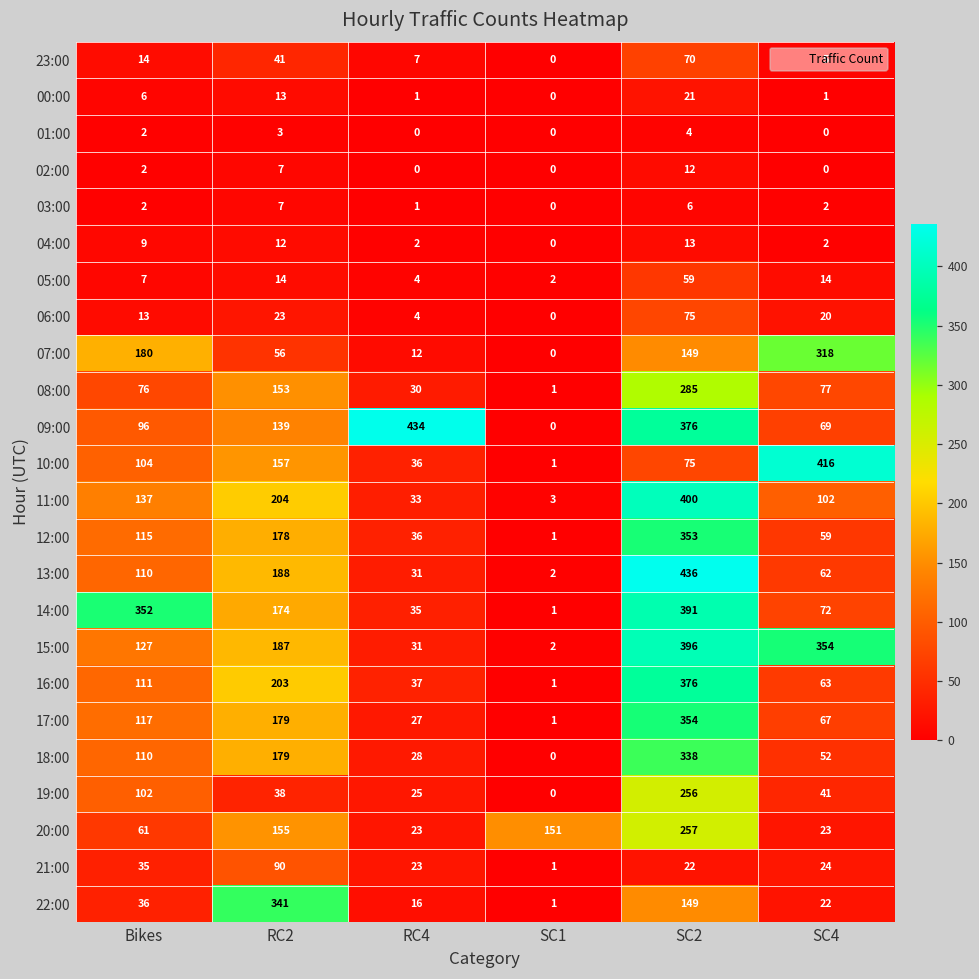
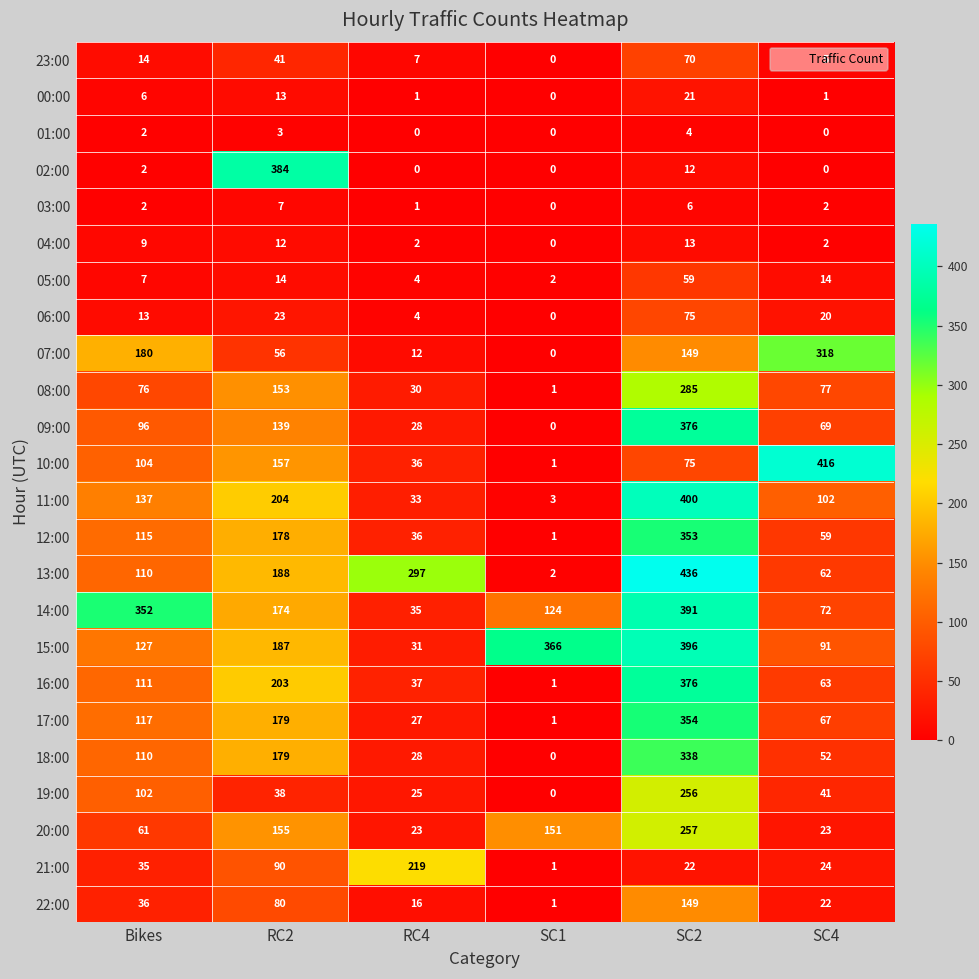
02:00, RC2: 7 -> 384
09:00, RC4: 434 -> 28
13:00, RC4: 31 -> 297
14:00, SC1: 1 -> 124
15:00, SC1: 2 -> 366
15:00, SC4: 354 -> 91
21:00, RC4: 23 -> 219
22:00, RC2: 341 -> 80
